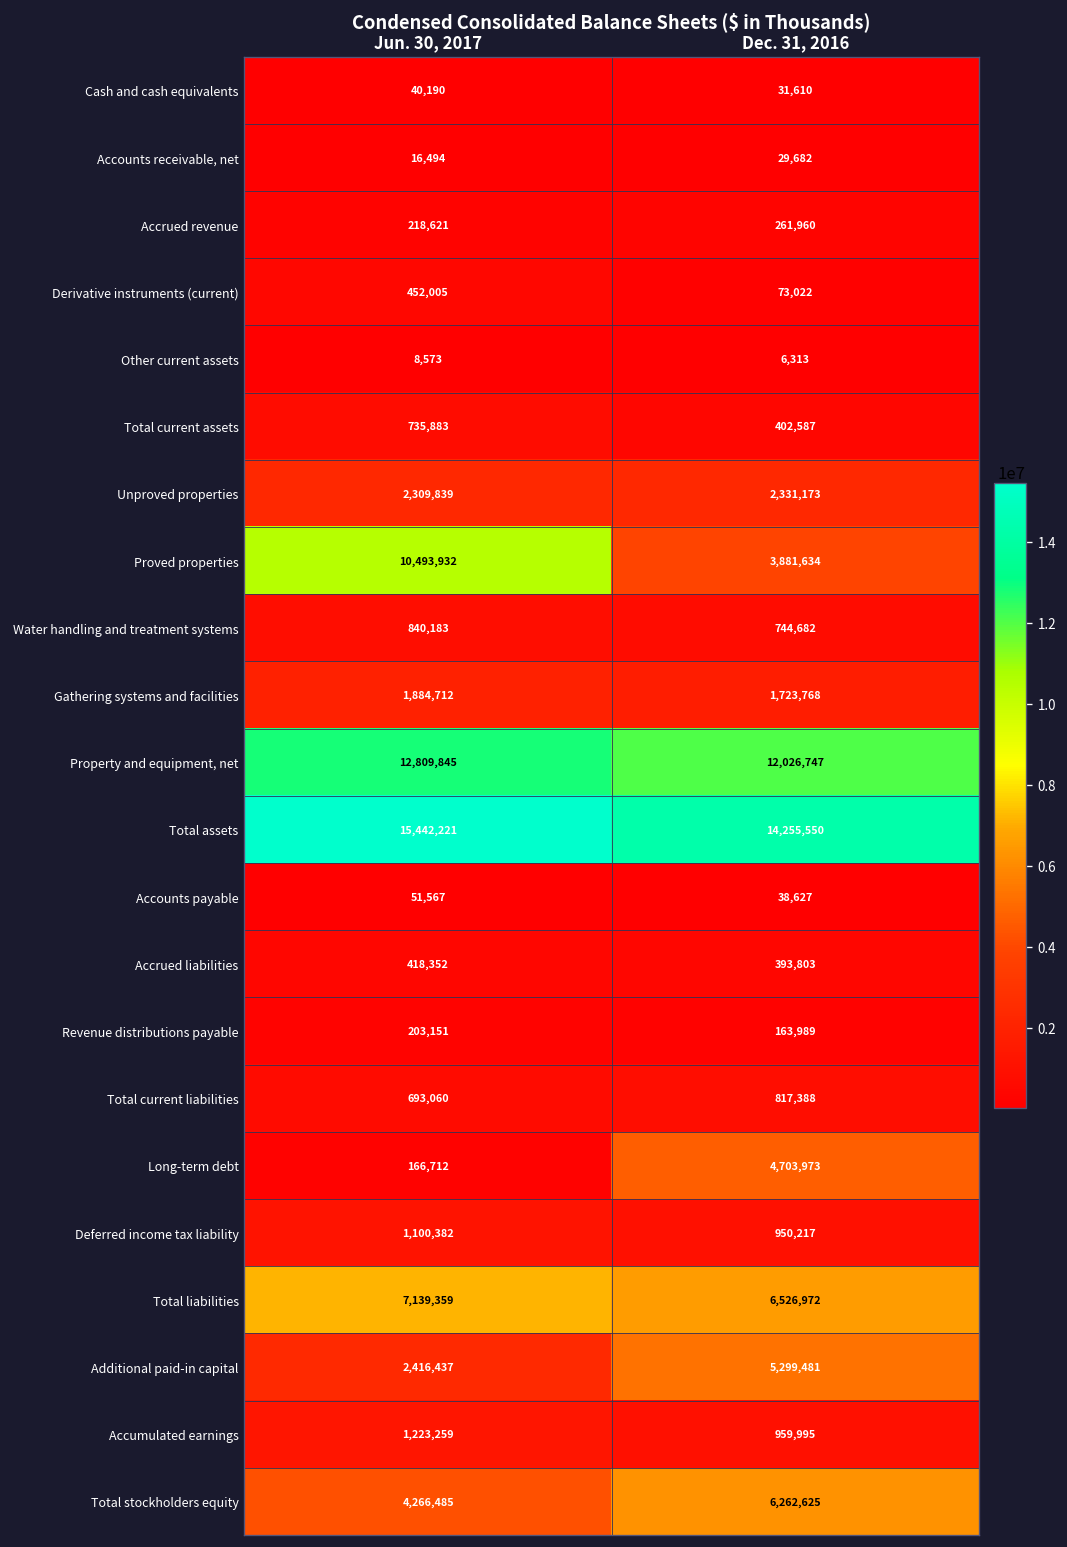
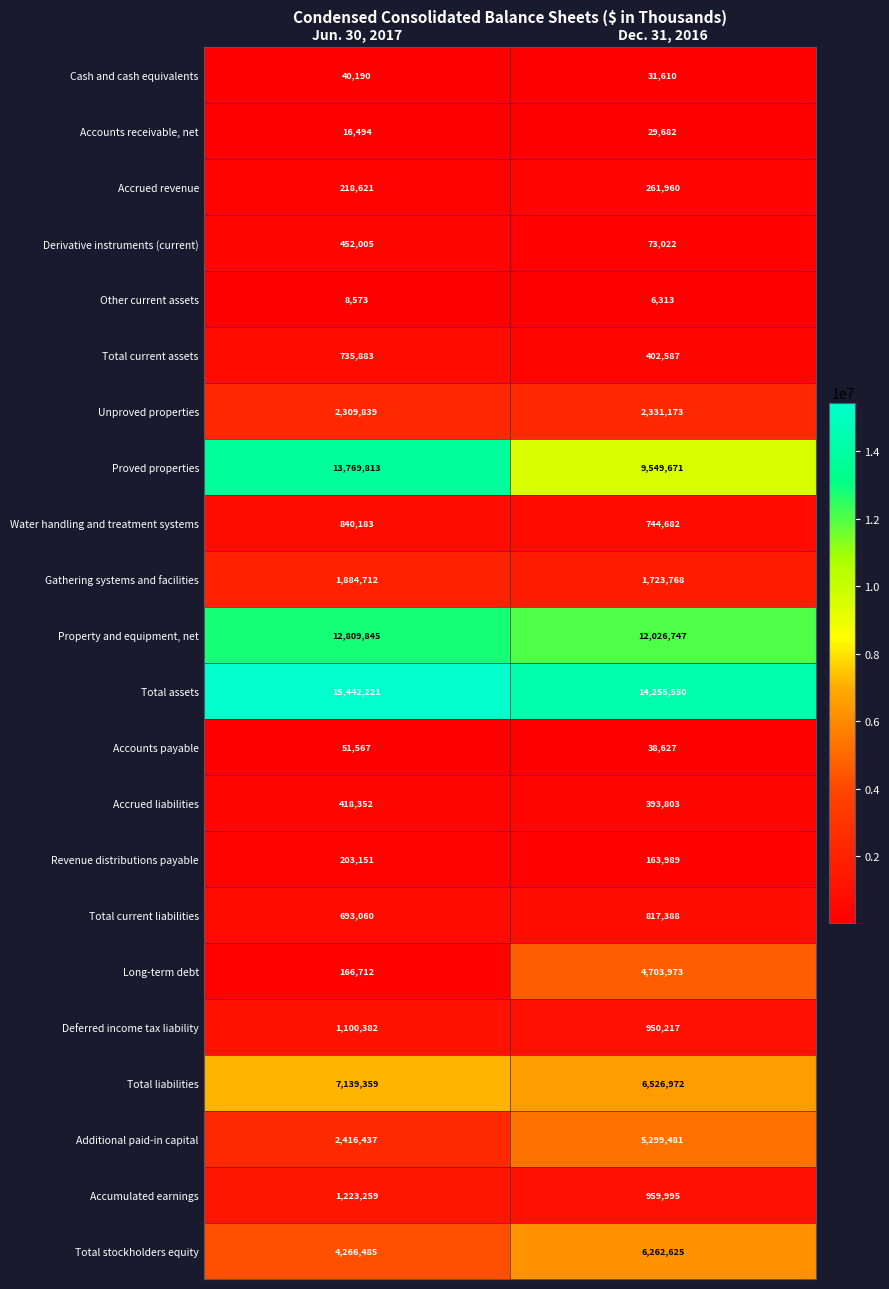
Proved properties, Jun. 30, 2017: 10,493,932 -> 13,769,813
Proved properties, Dec. 31, 2016: 3,881,634 -> 9,549,671
